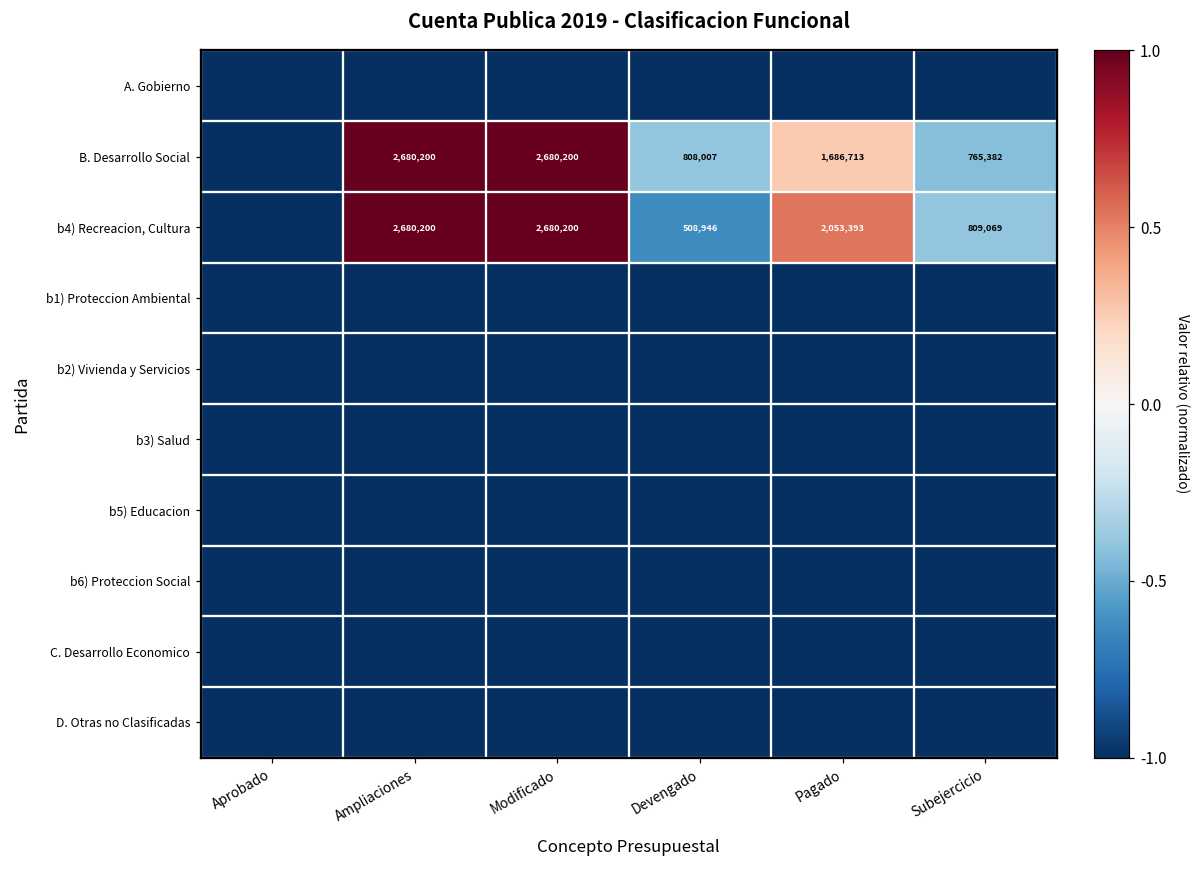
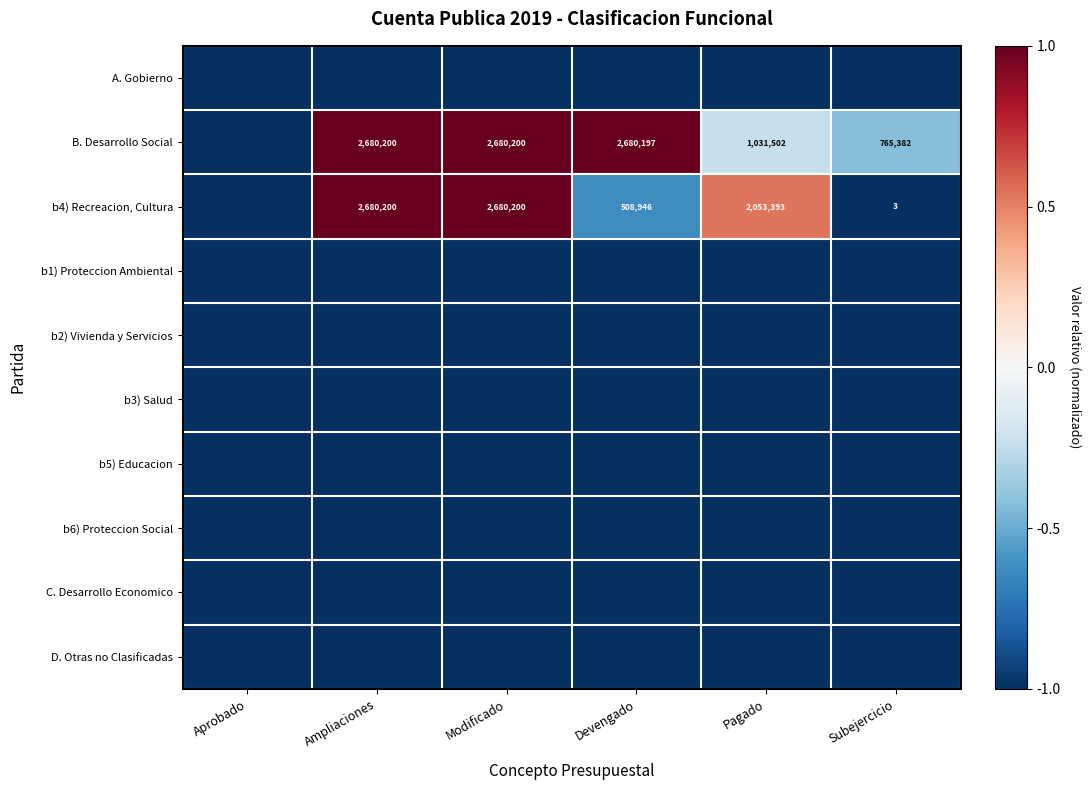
B. Desarrollo Social, Devengado: 808,007 -> 2,680,197
B. Desarrollo Social, Pagado: 1,686,713 -> 1,031,502
b4) Recreacion, Cultura, Subejercicio: 809,069 -> 3
